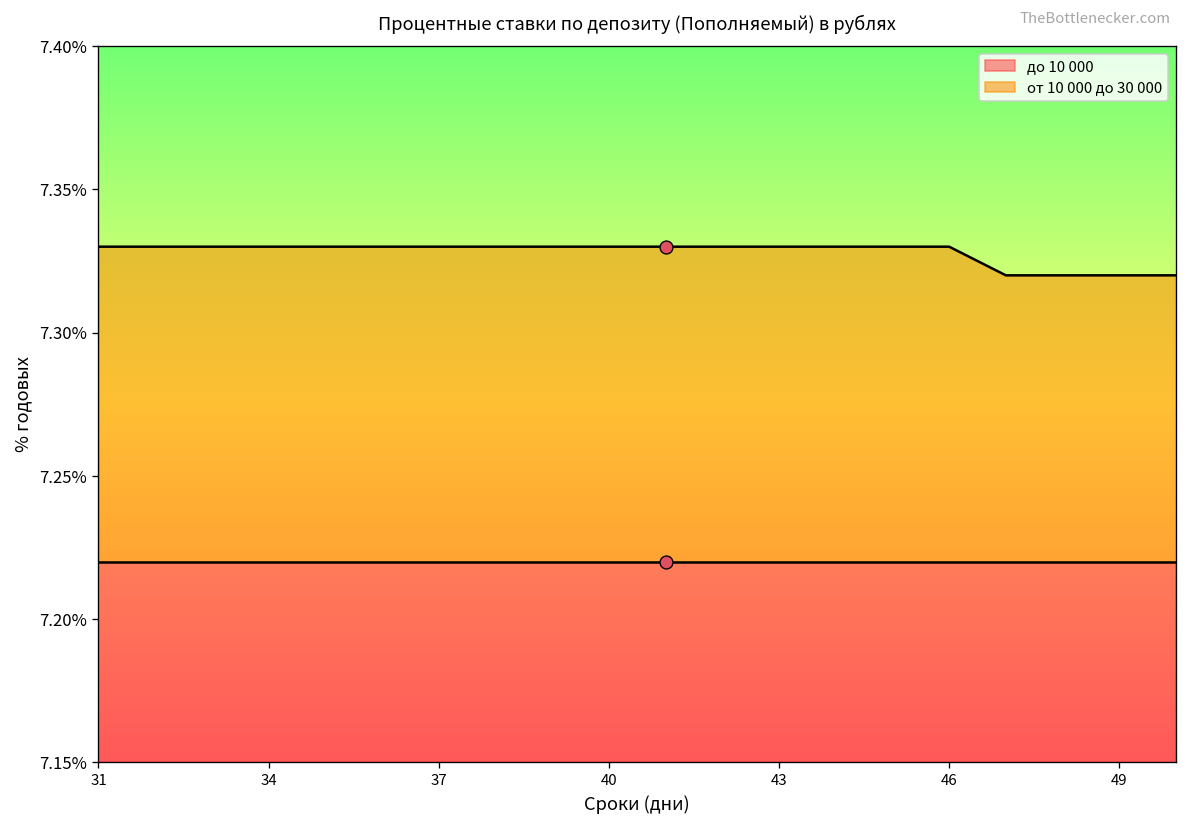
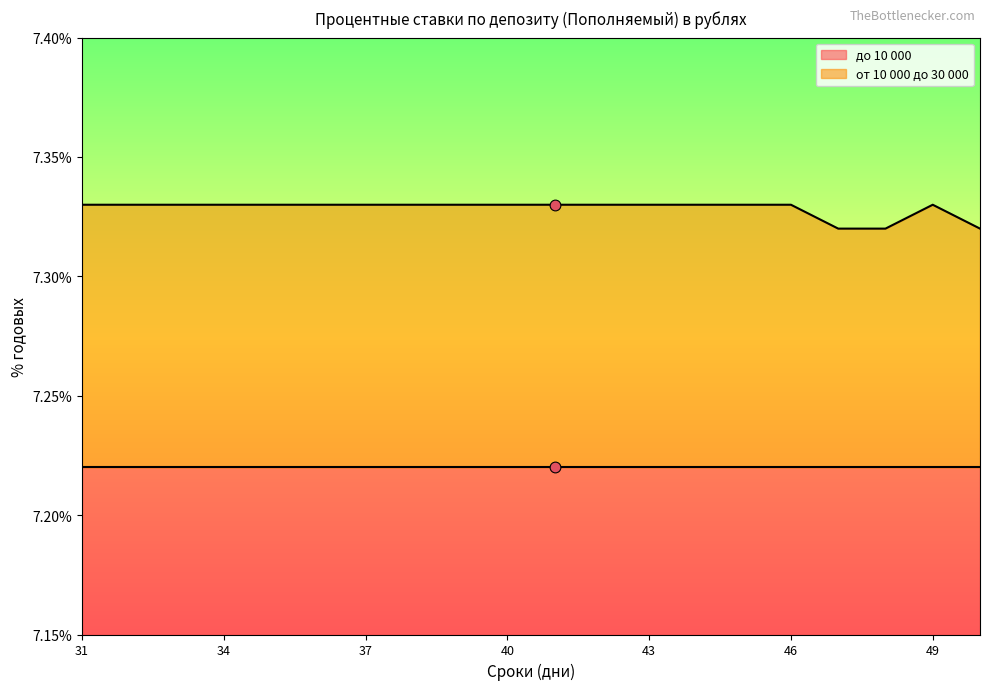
от 10 000 до 30 000, 49: 7.32% -> 7.33%
